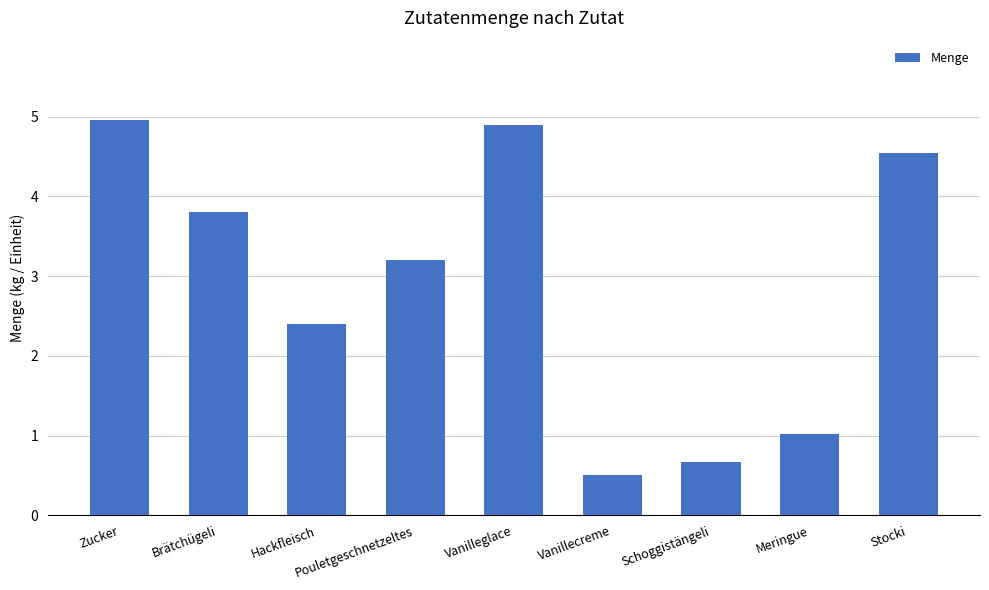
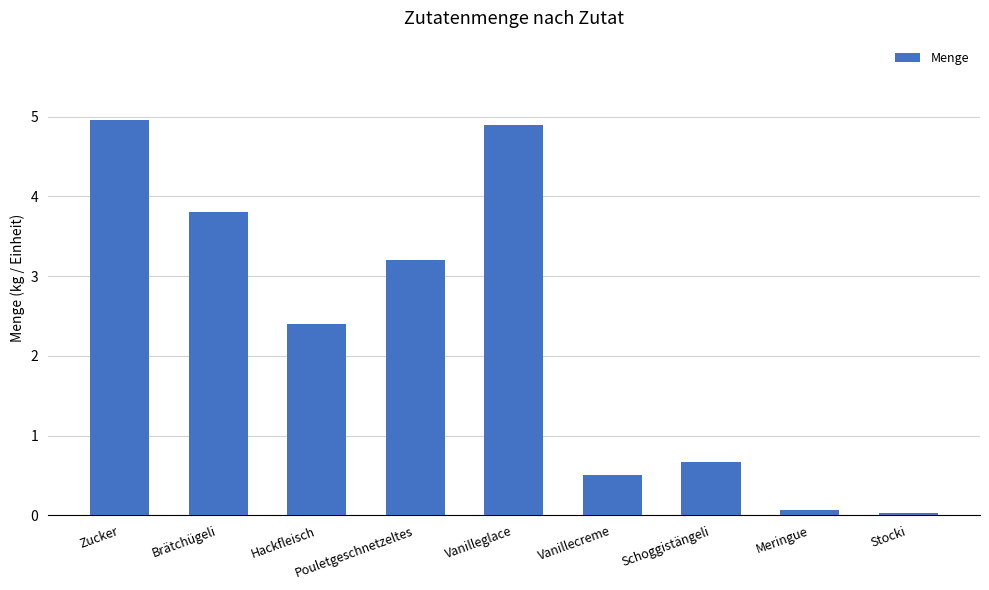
Meringue: 1.0 -> 0.1
Stocki: 4.5 -> 0.0
